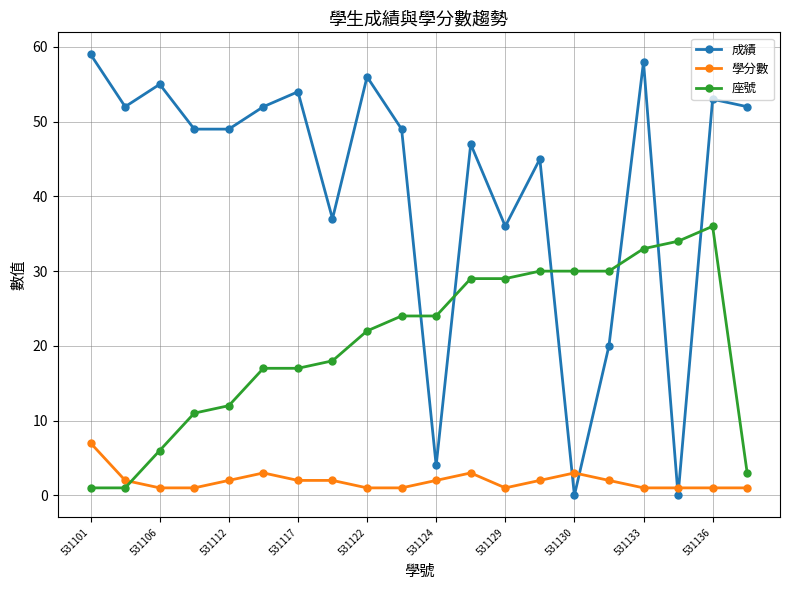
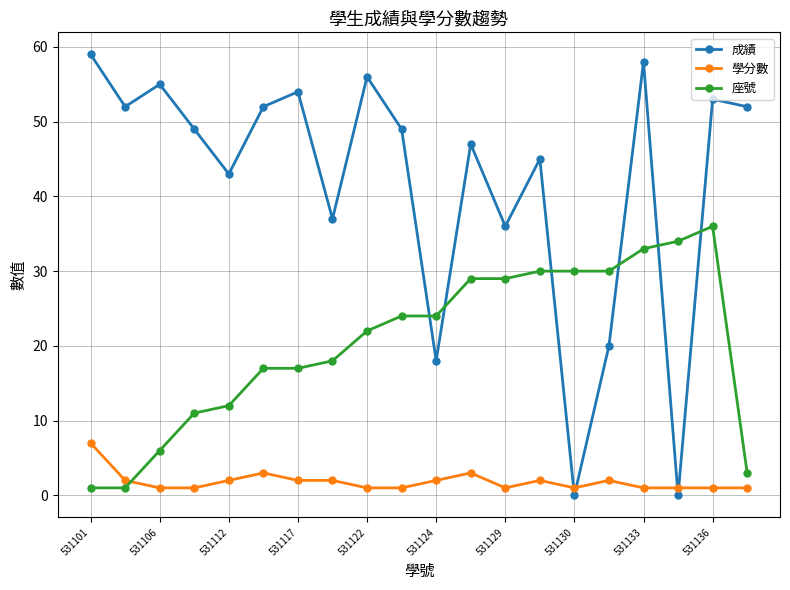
成績, 531112: 49 -> 43
成績, 531124: 4 -> 18
學分數, 531130: 3 -> 1
